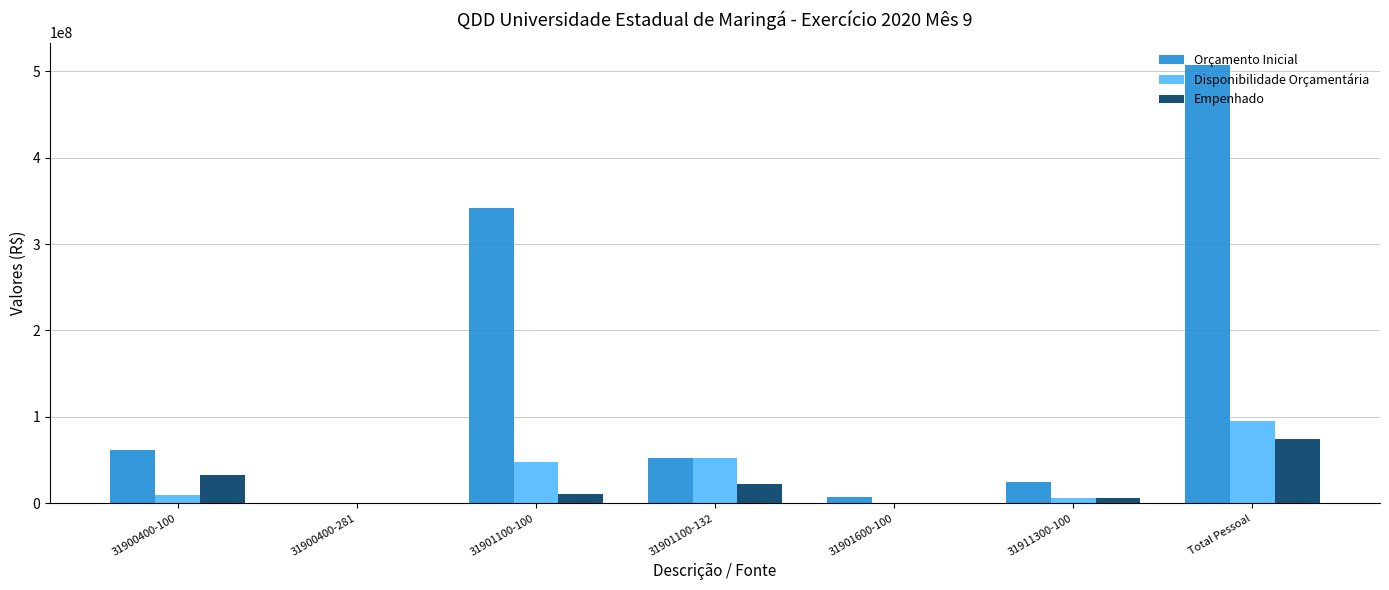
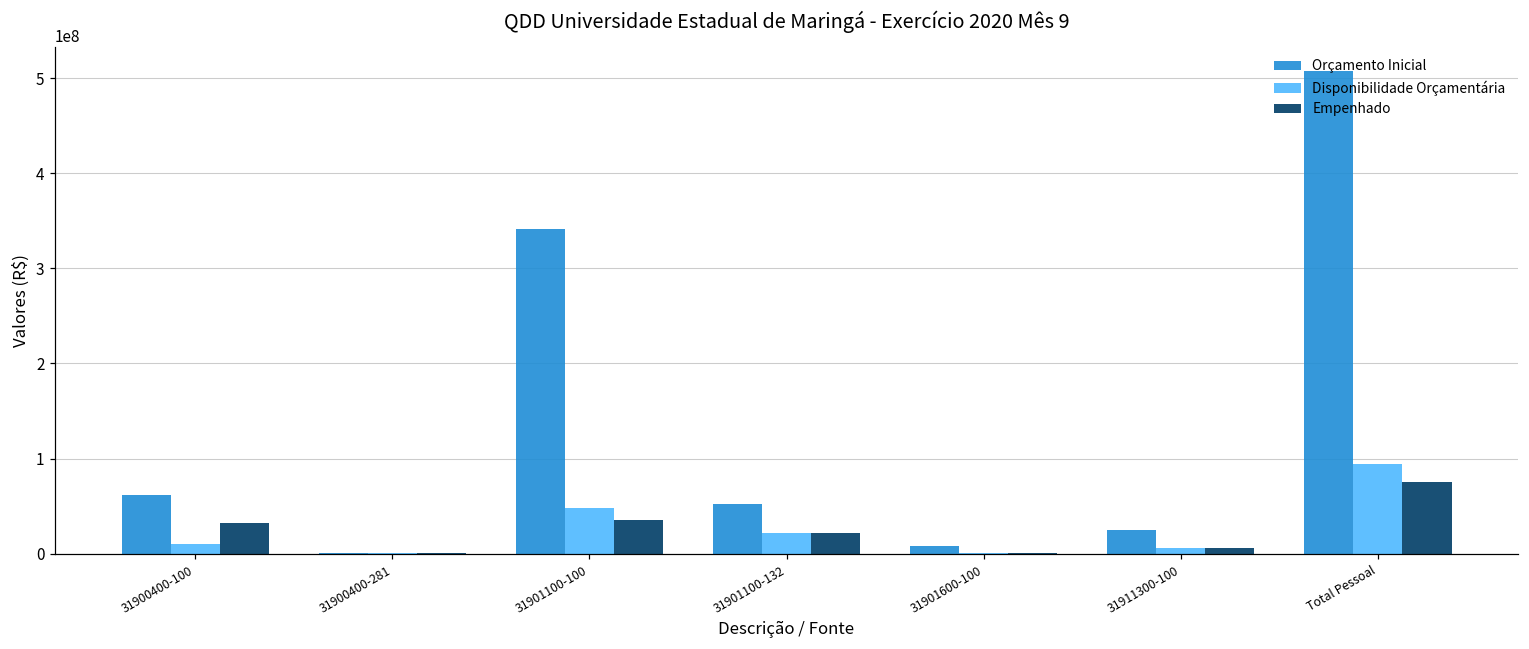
Empenhado, 31901100-100: 10000000 -> 40000000
Disponibilidade Orçamentária, 31901100-132: 50000000 -> 20000000
